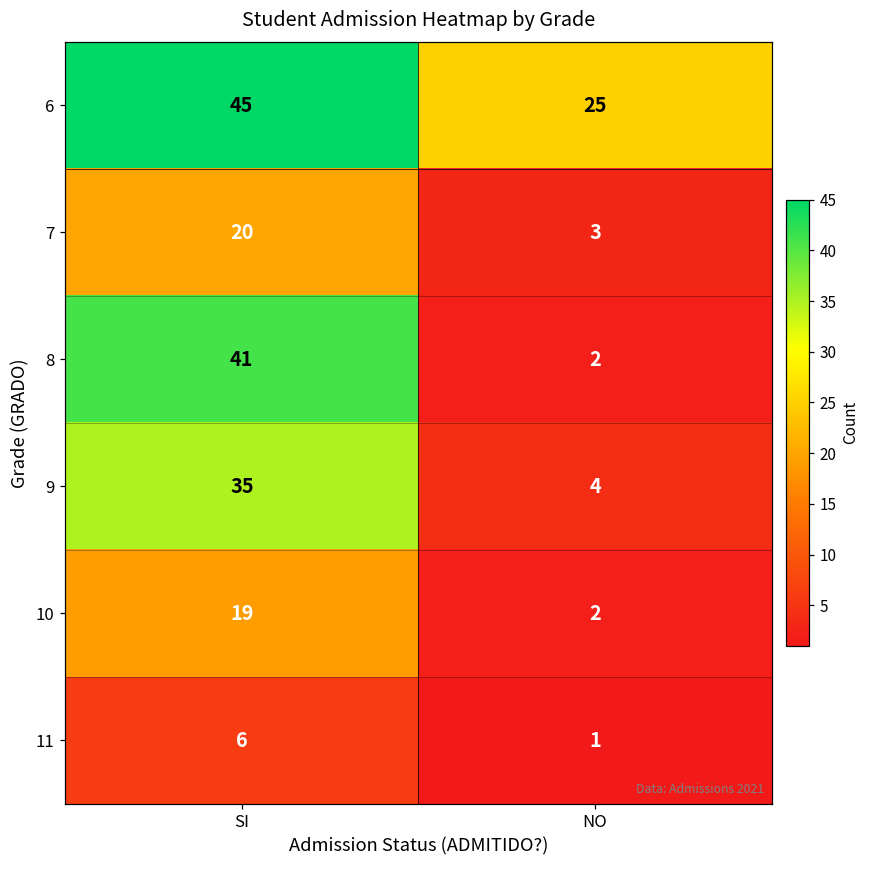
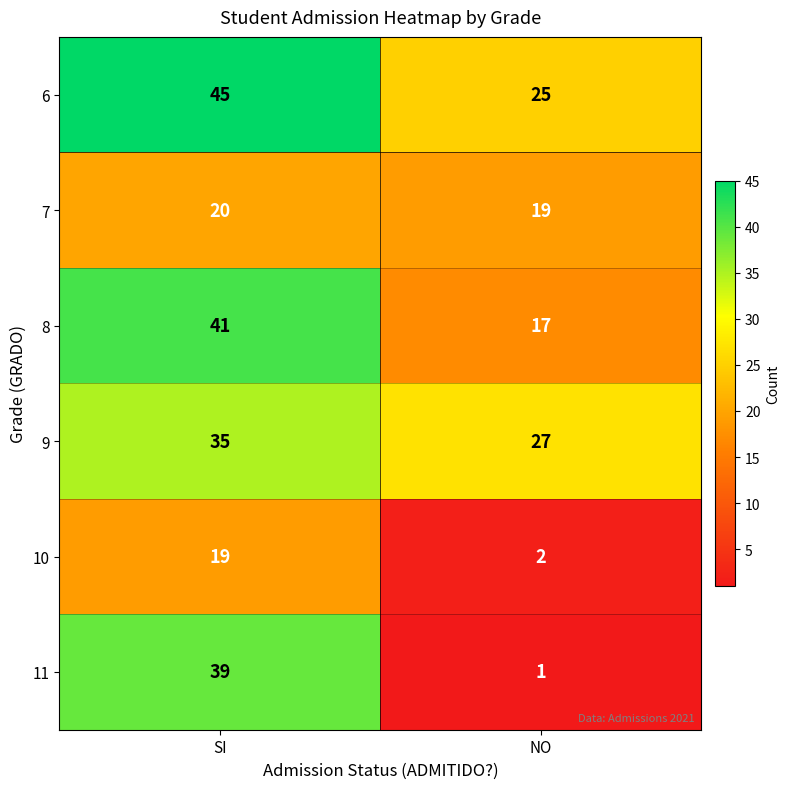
7, NO: 3 -> 19
8, NO: 2 -> 17
9, NO: 4 -> 27
11, SI: 6 -> 39
